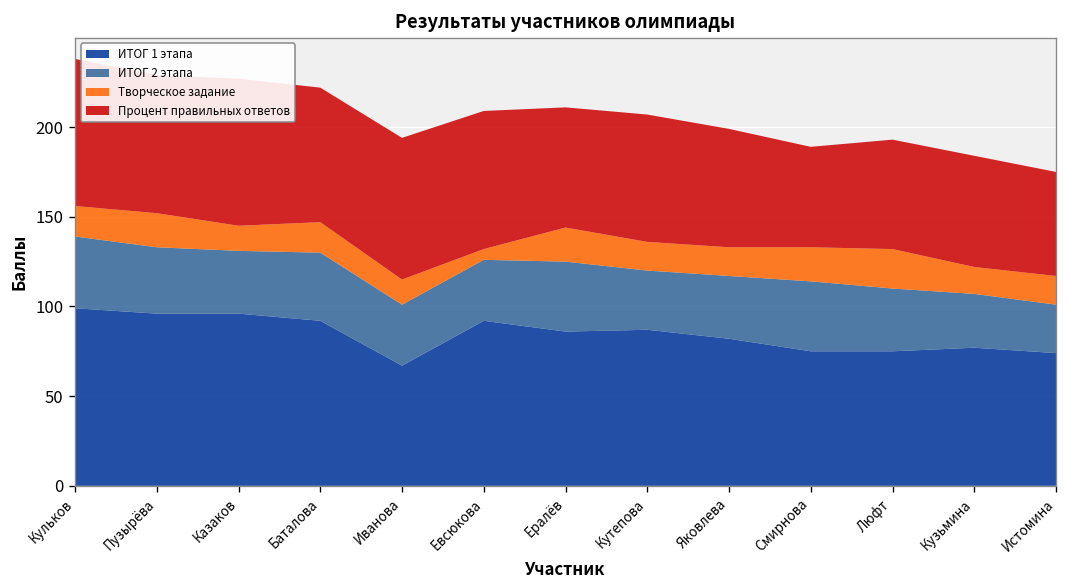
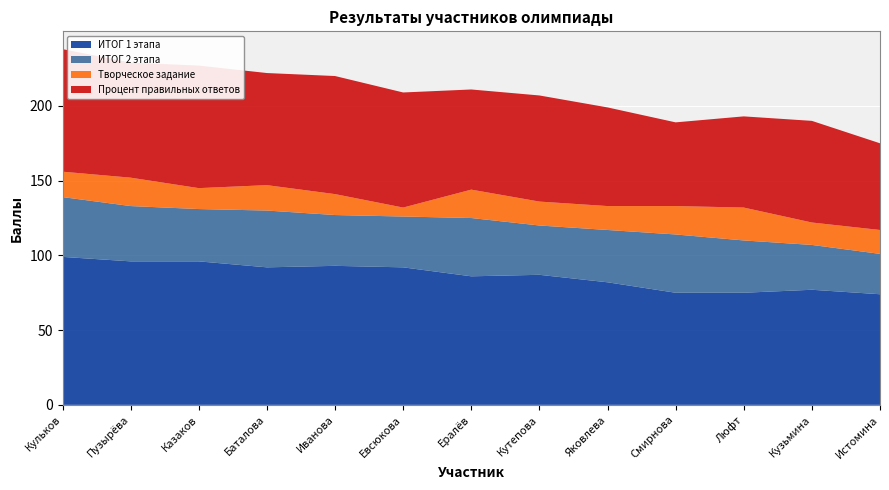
ИТОГ 1 этапа, Иванова: 67 -> 93
Процент правильных ответов, Кузьмина: 62 -> 68
